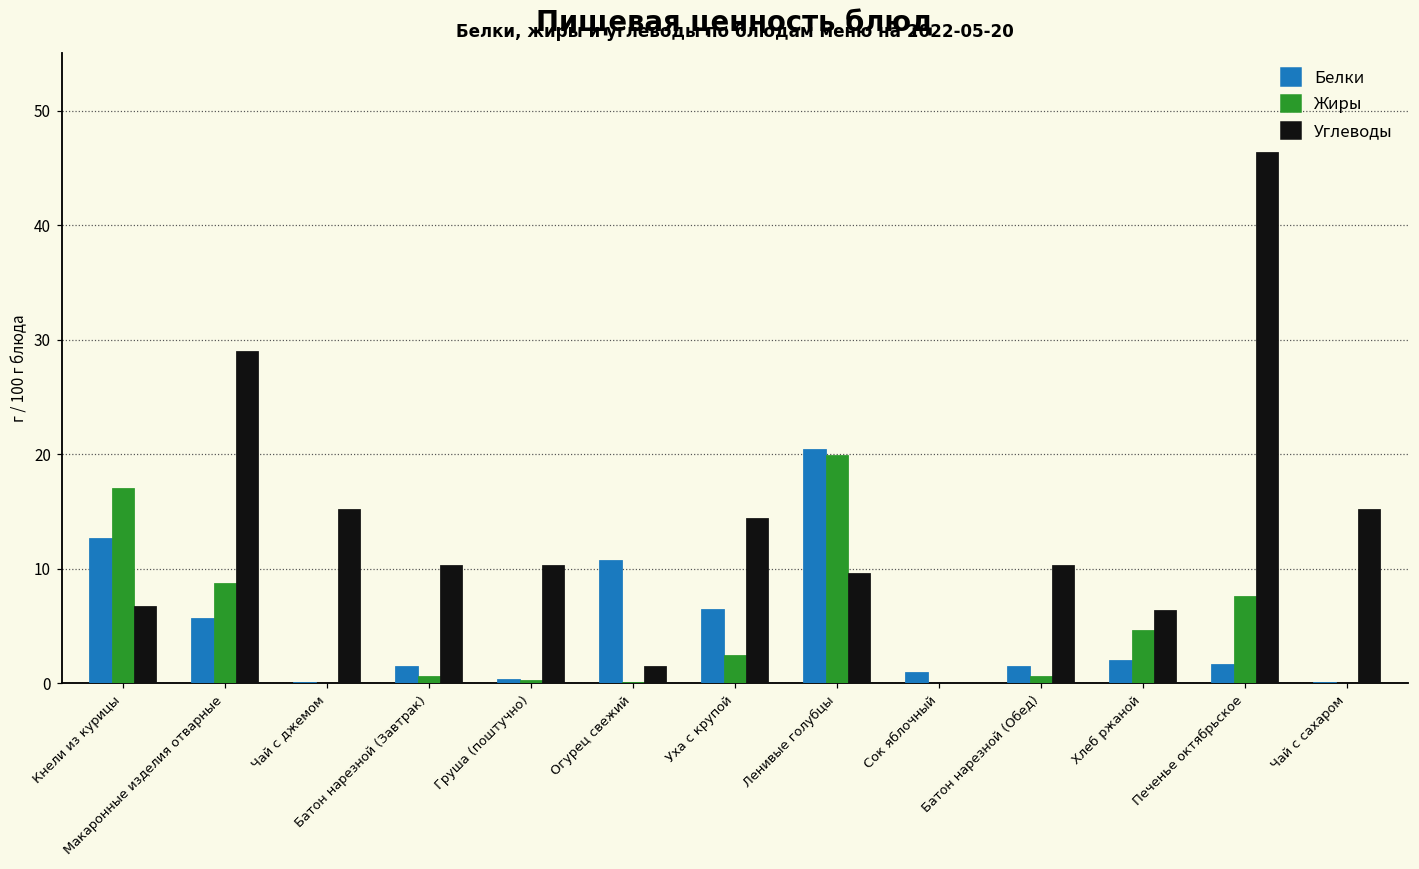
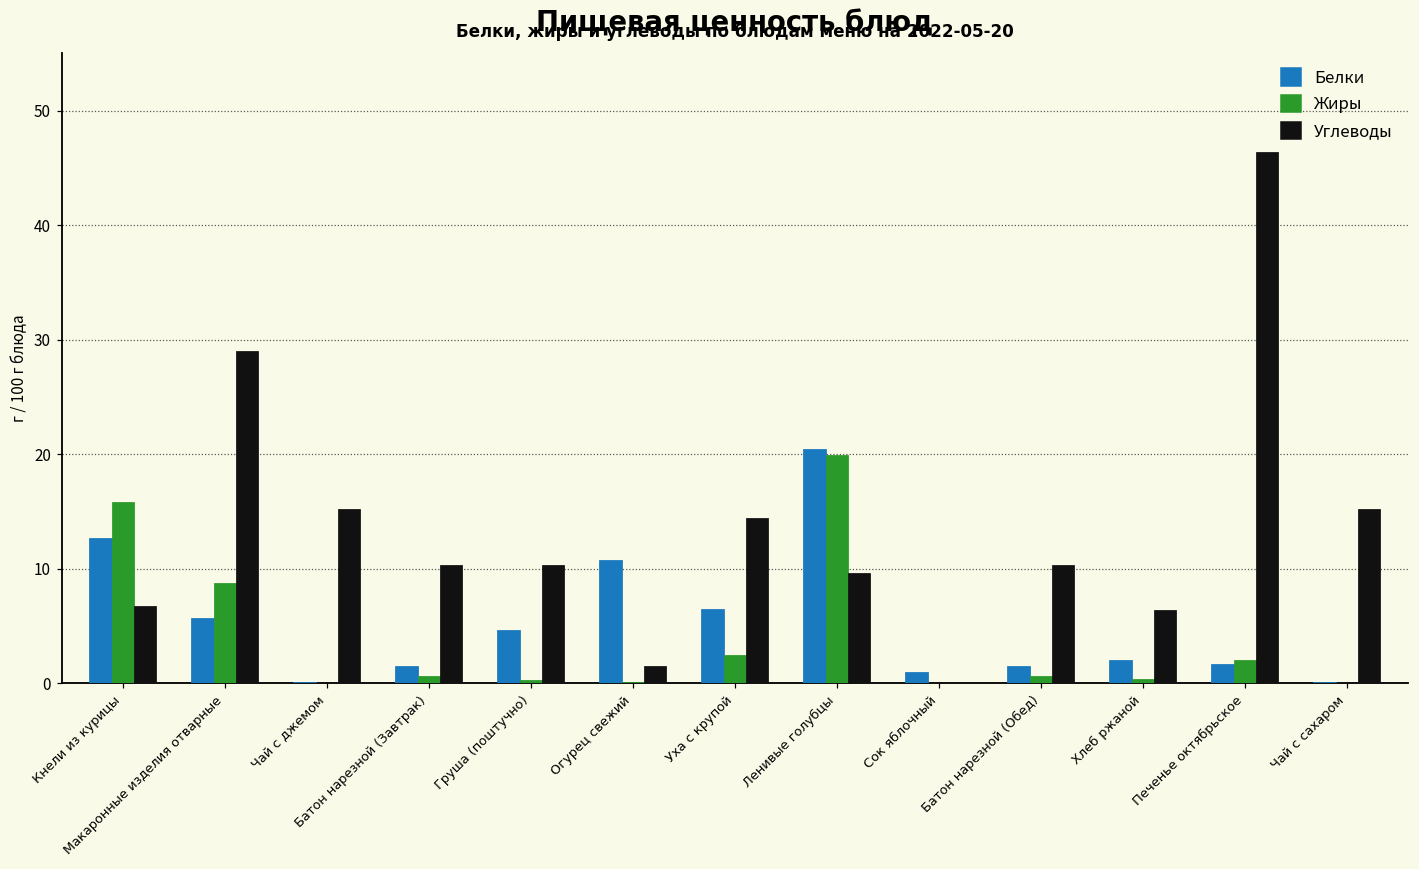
Жиры, Кнели из курицы: 17.0 -> 15.8
Белки, Груша (поштучно): 0.4 -> 4.6
Жиры, Хлеб ржаной: 4.6 -> 0.4
Жиры, Печенье октябрьское: 7.6 -> 2.0
